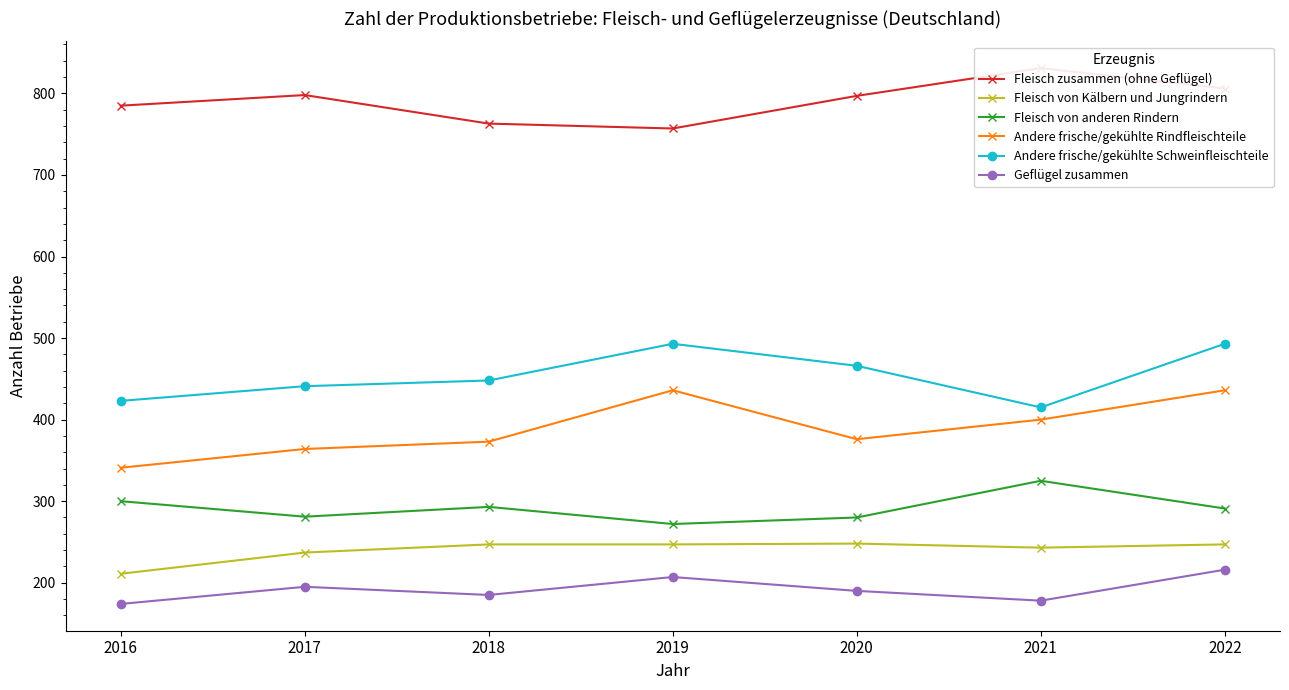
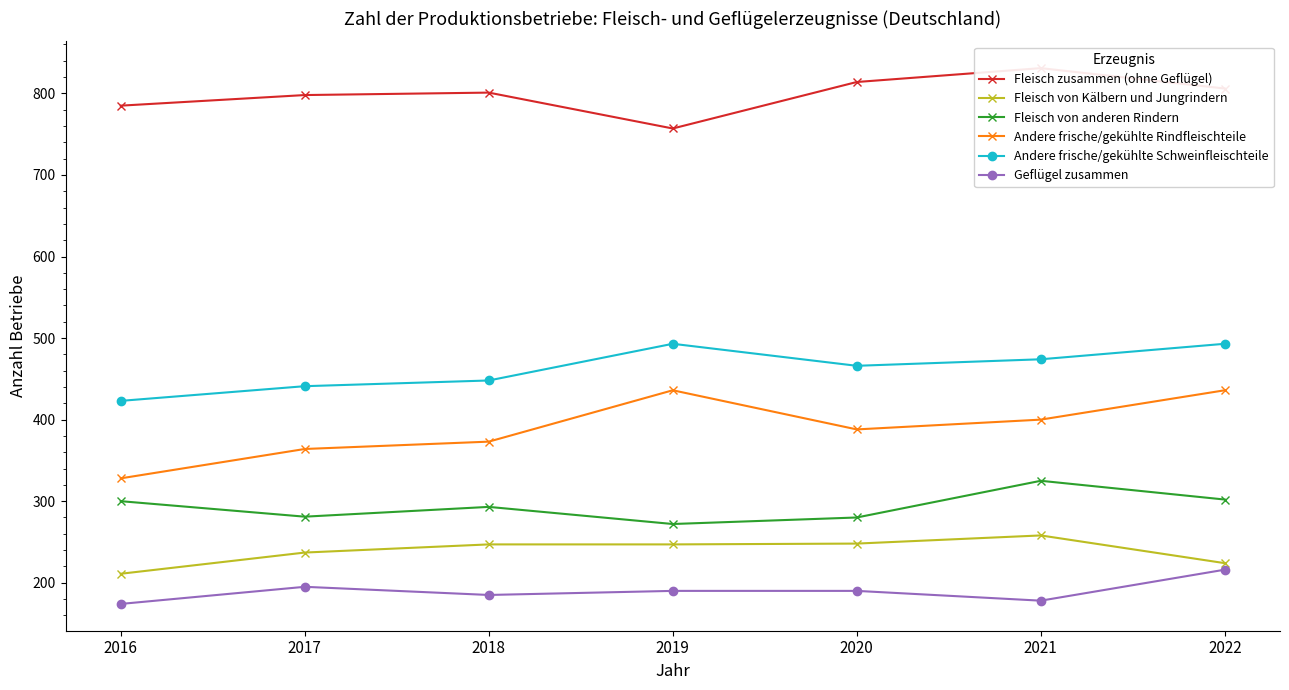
Andere frische/gekühlte Rindfleischteile, 2016: 340 -> 330
Fleisch zusammen (ohne Geflügel), 2018: 760 -> 800
Geflügel zusammen, 2019: 210 -> 190
Fleisch zusammen (ohne Geflügel), 2020: 800 -> 810
Andere frische/gekühlte Rindfleischteile, 2020: 380 -> 390
Fleisch von Kälbern und Jungrindern, 2021: 240 -> 260
Andere frische/gekühlte Schweinfleischteile, 2021: 420 -> 470
Fleisch von Kälbern und Jungrindern, 2022: 250 -> 220
Fleisch von anderen Rindern, 2022: 290 -> 300
